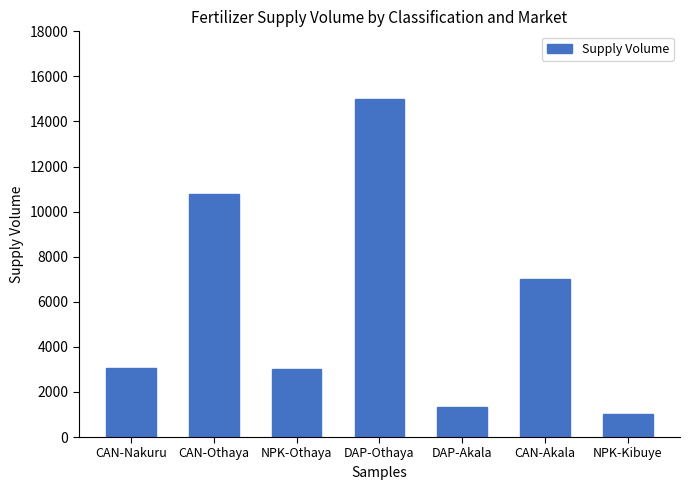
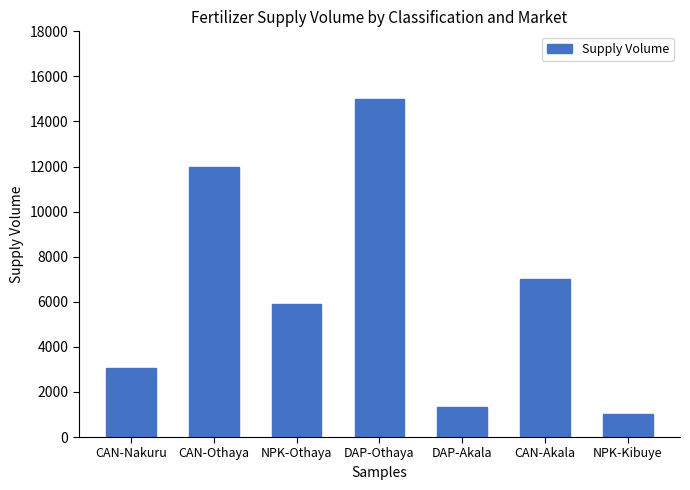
CAN-Othaya: 10800 -> 12000
NPK-Othaya: 3000 -> 5900
